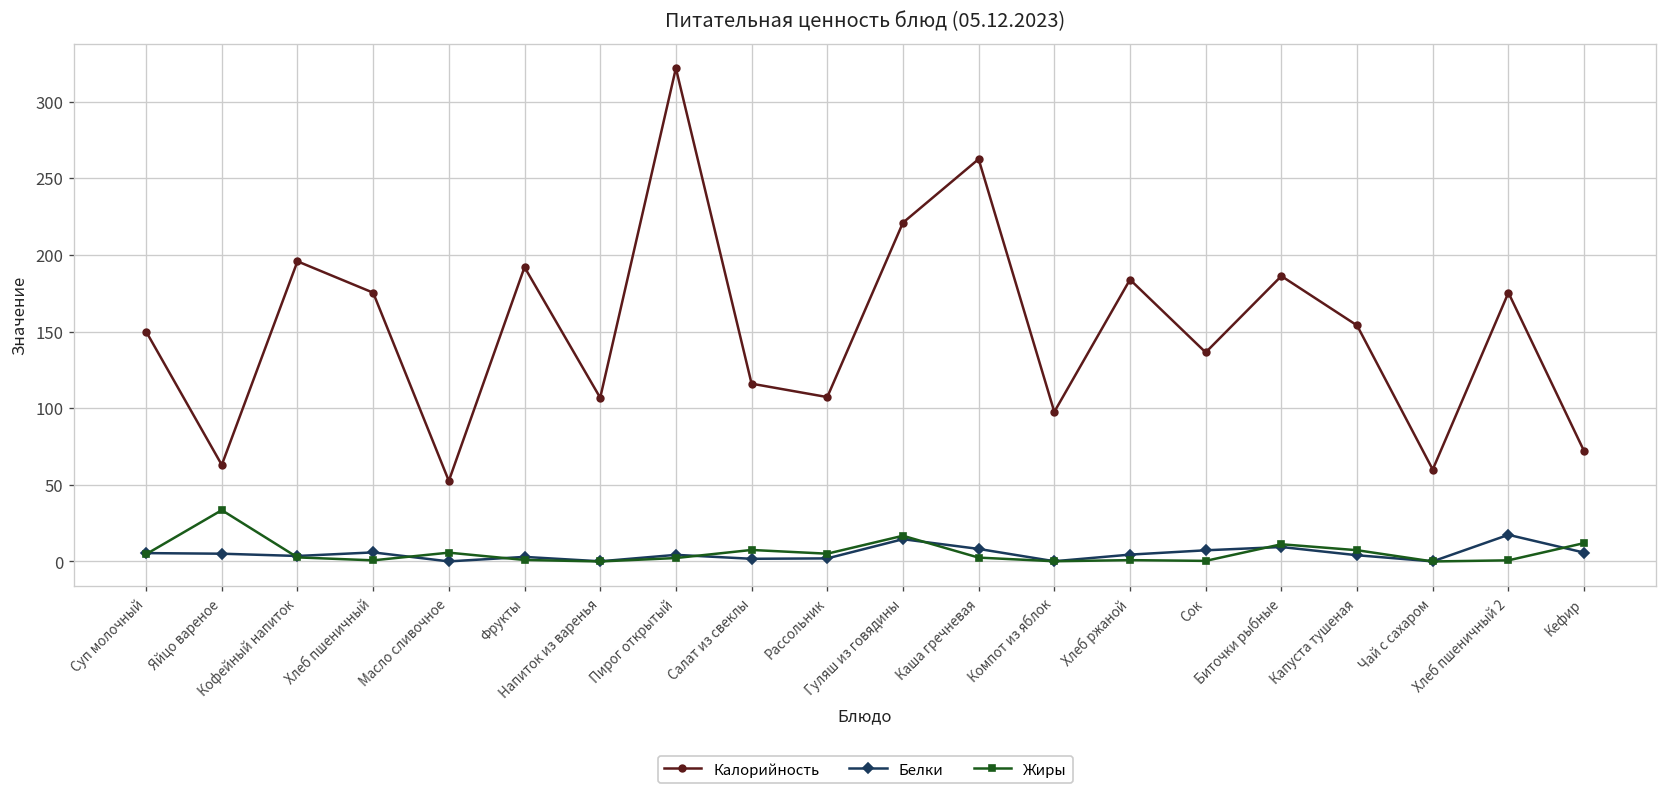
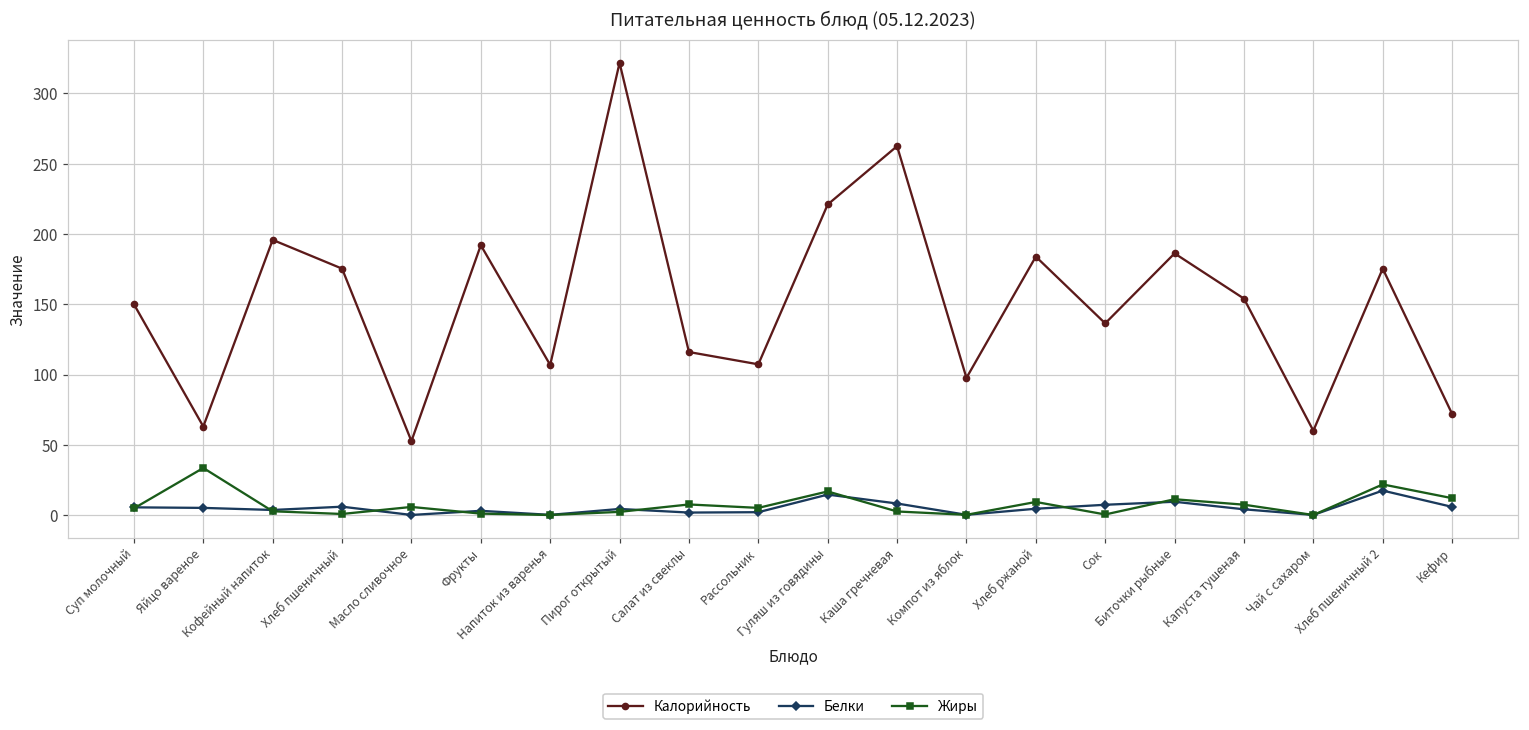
Жиры, Хлеб ржаной: 1 -> 9
Жиры, Хлеб пшеничный 2: 1 -> 22
